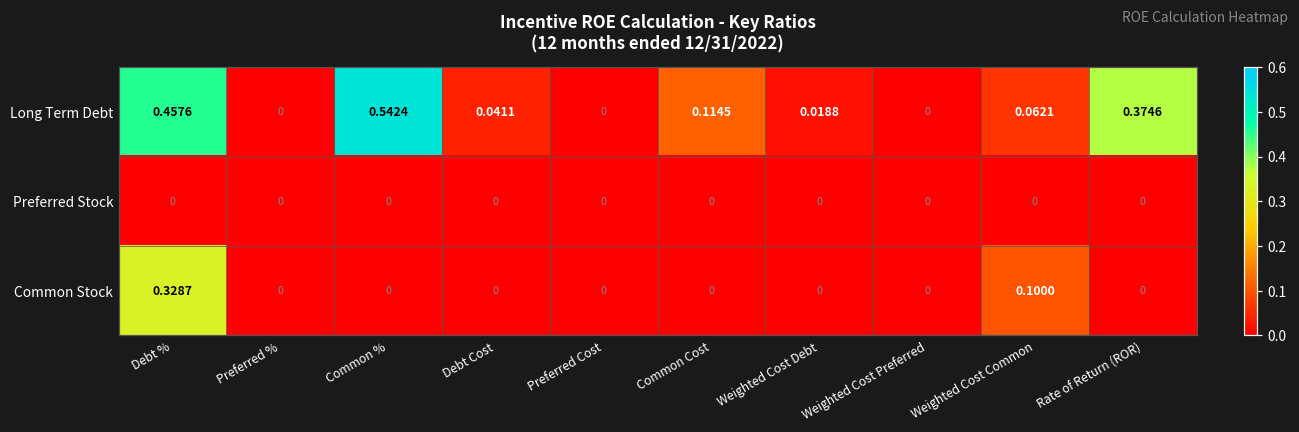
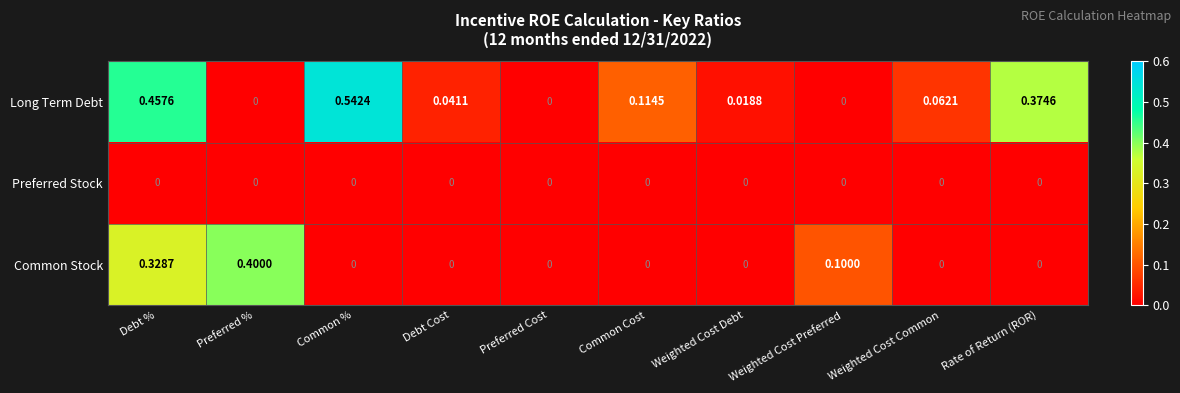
Common Stock, Preferred %: 0 -> 0.4000
Common Stock, Weighted Cost Preferred: 0 -> 0.1000
Common Stock, Weighted Cost Common: 0.1000 -> 0
